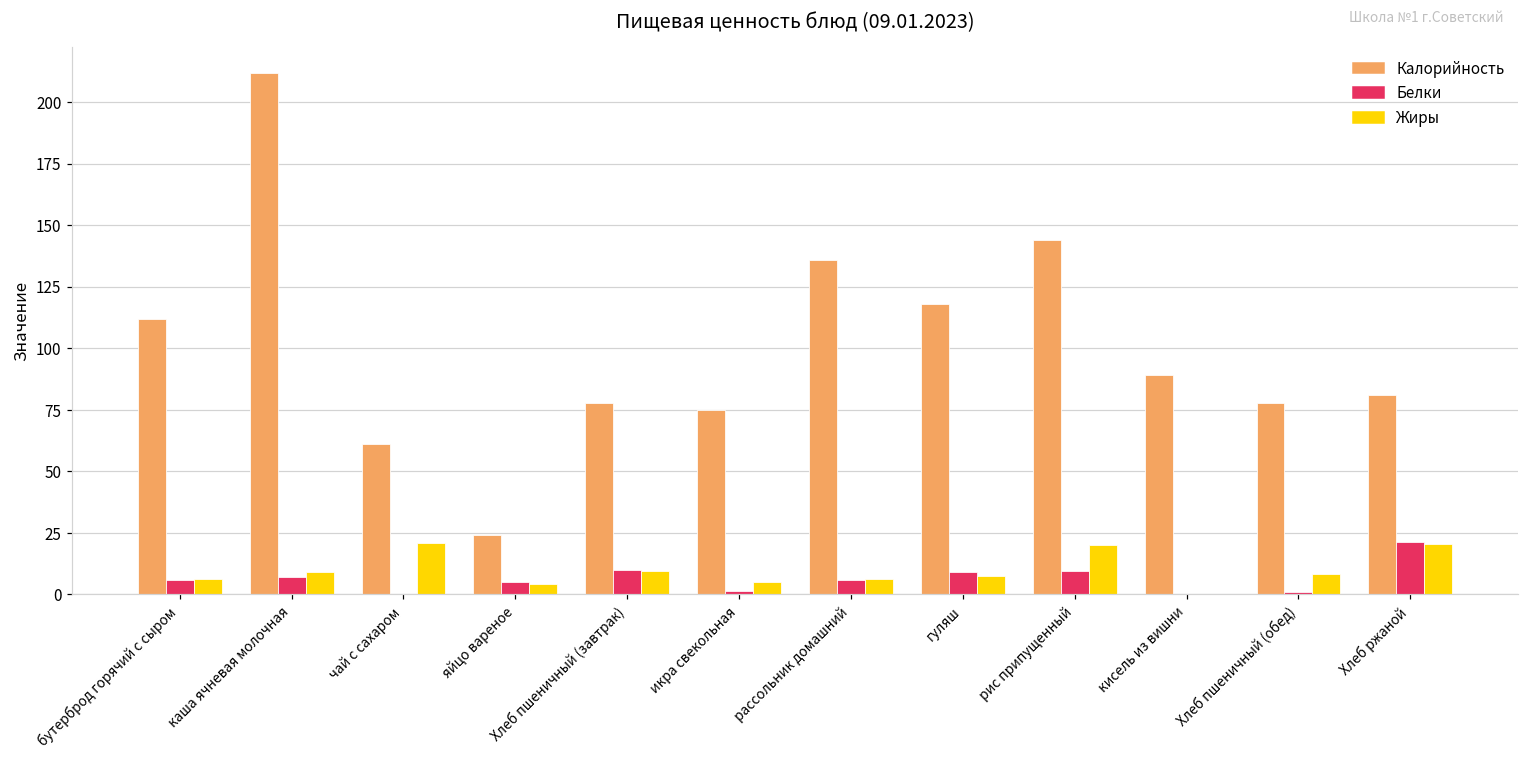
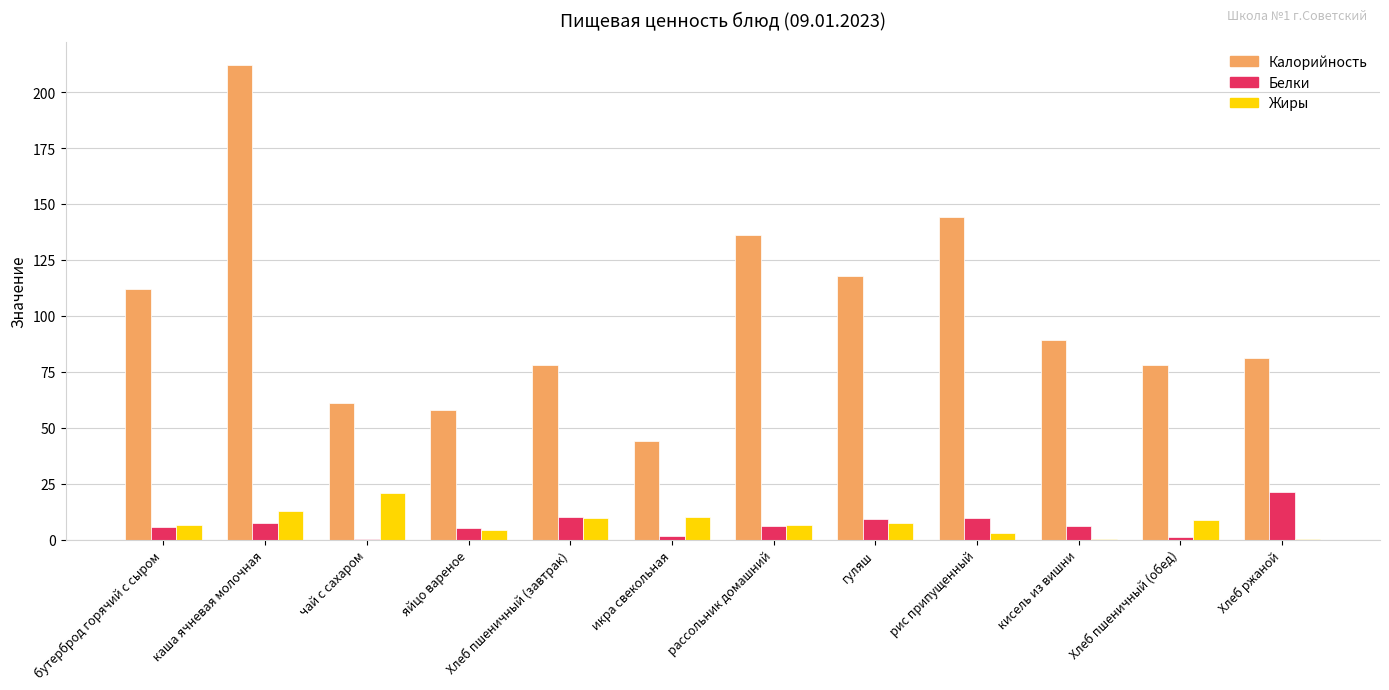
Жиры, каша ячневая молочная: 9 -> 13
Калорийность, яйцо вареное: 24 -> 58
Калорийность, икра свекольная: 75 -> 44
Жиры, икра свекольная: 5 -> 10
Жиры, рис припущенный: 20 -> 3
Белки, кисель из вишни: 0 -> 6
Жиры, Хлеб ржаной: 21 -> 0
